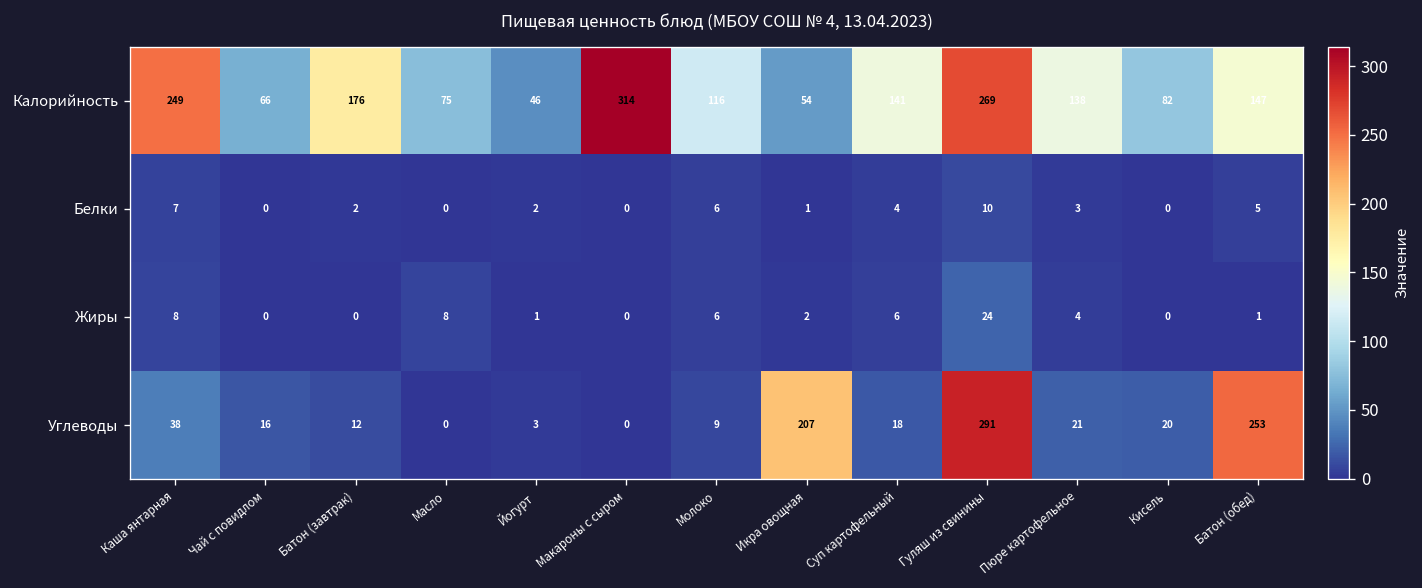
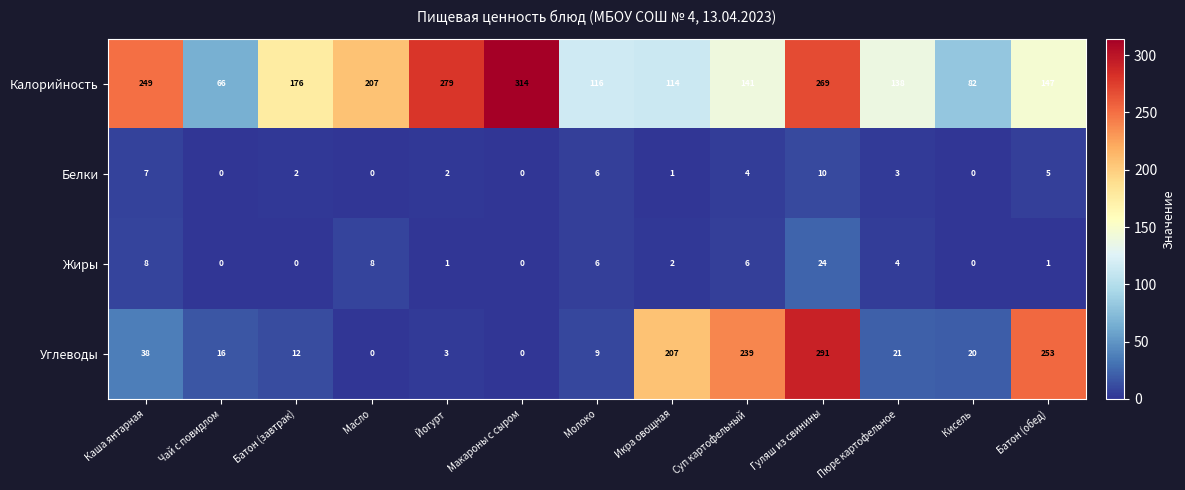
Калорийность, Масло: 75 -> 207
Калорийность, Йогурт: 46 -> 279
Калорийность, Икра овощная: 54 -> 114
Углеводы, Суп картофельный: 18 -> 239
